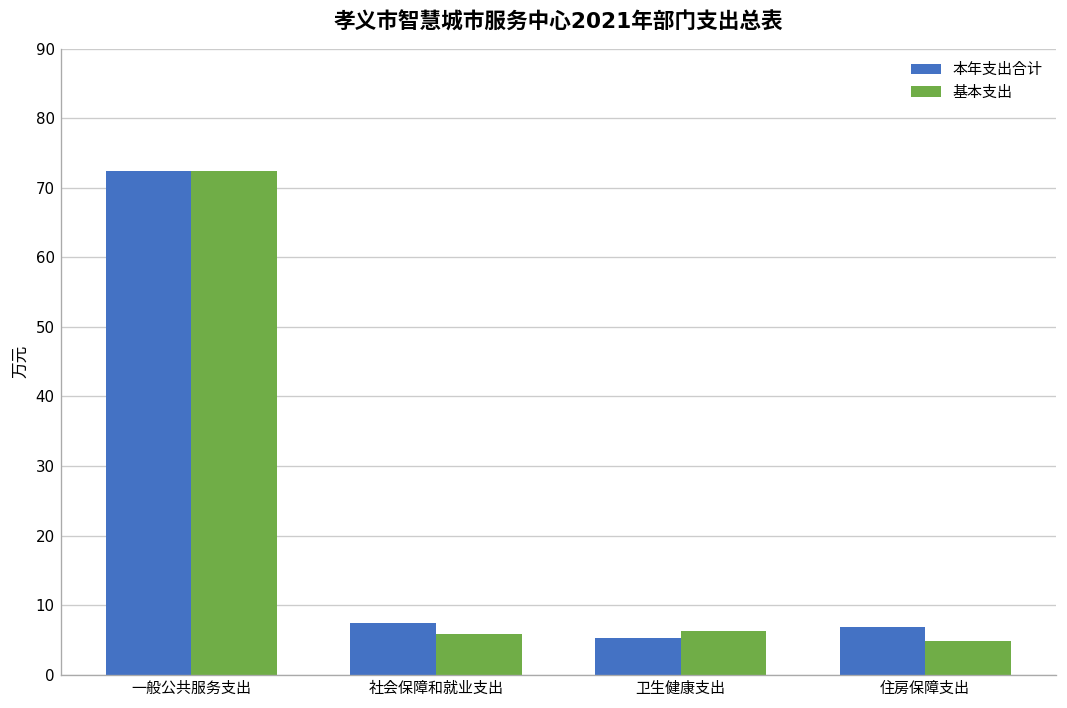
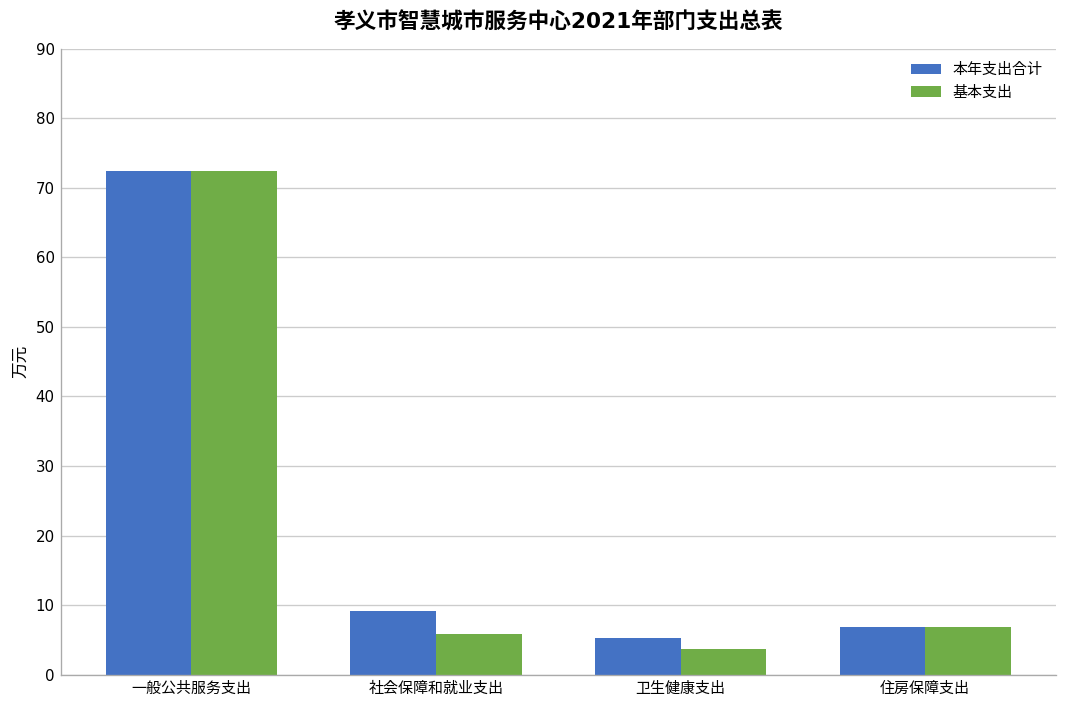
本年支出合计, 社会保障和就业支出: 7 -> 9
基本支出, 卫生健康支出: 6 -> 4
基本支出, 住房保障支出: 5 -> 7
